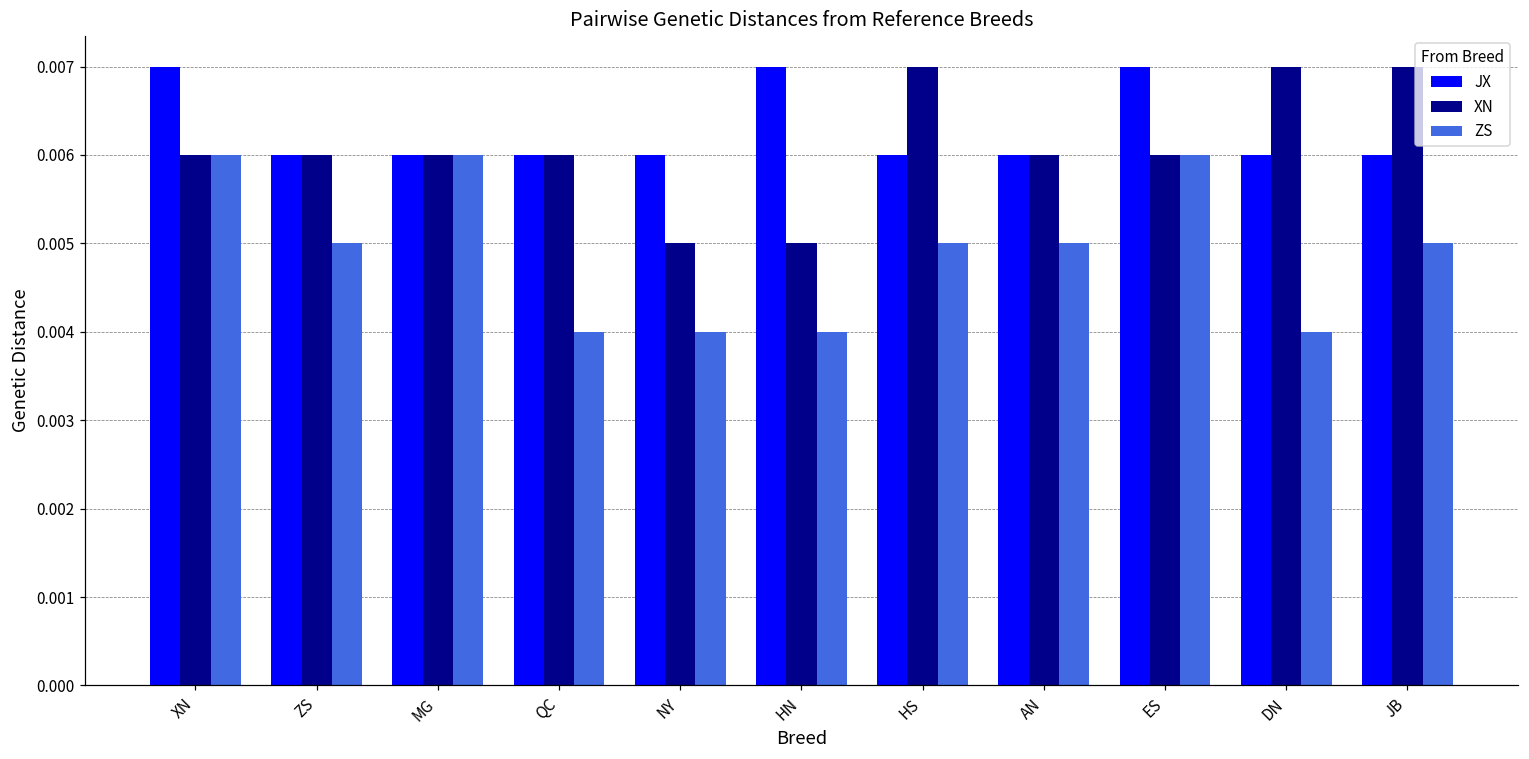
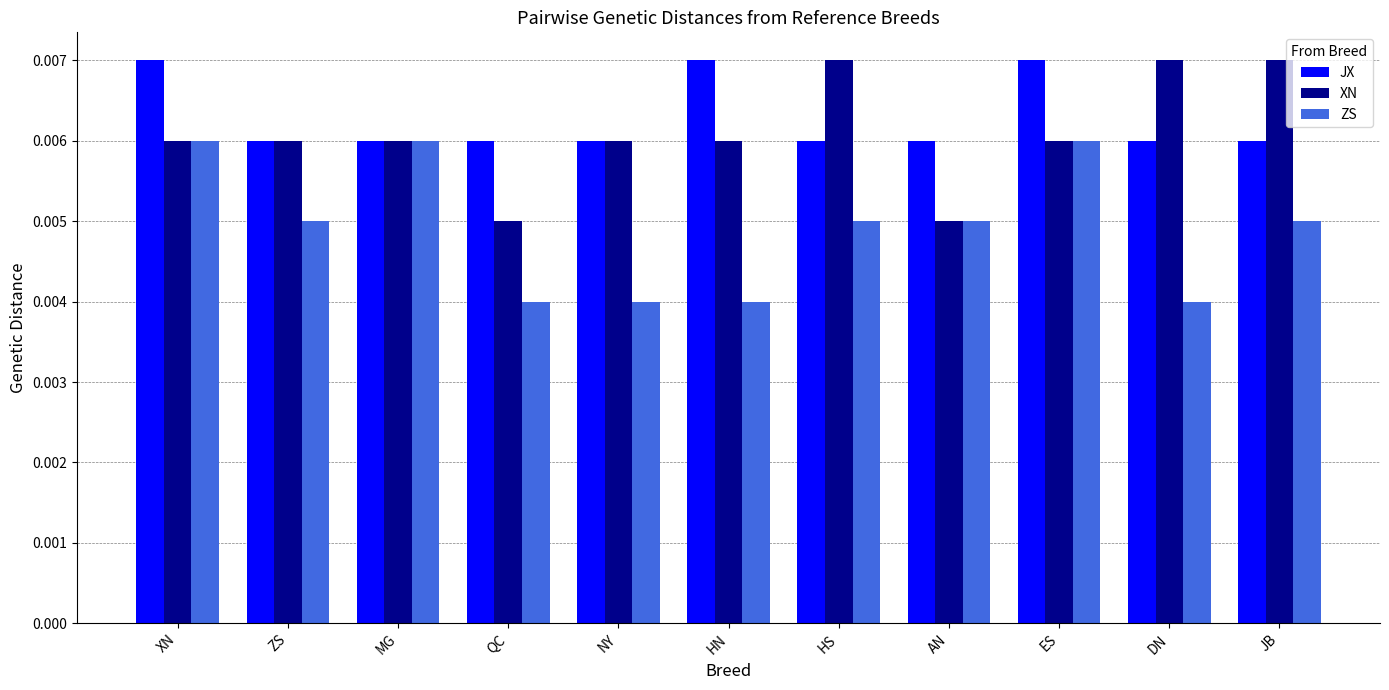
XN, QC: 0.006 -> 0.005
XN, NY: 0.005 -> 0.006
XN, HN: 0.005 -> 0.006
XN, AN: 0.006 -> 0.005
